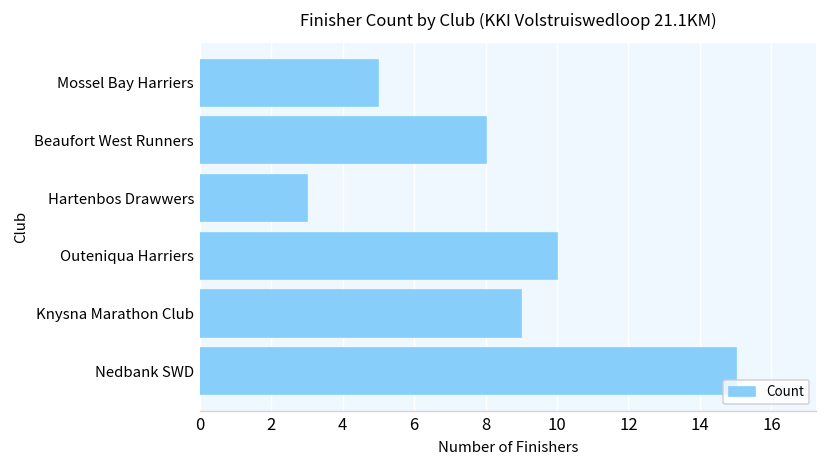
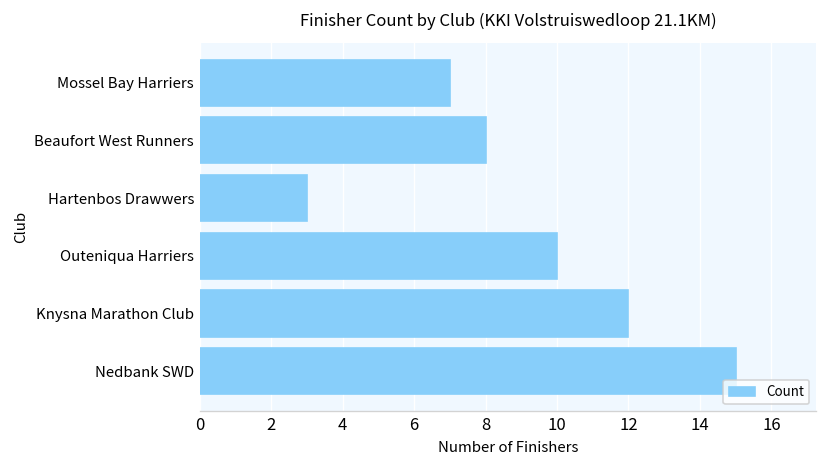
Mossel Bay Harriers: 5 -> 7
Knysna Marathon Club: 9 -> 12
